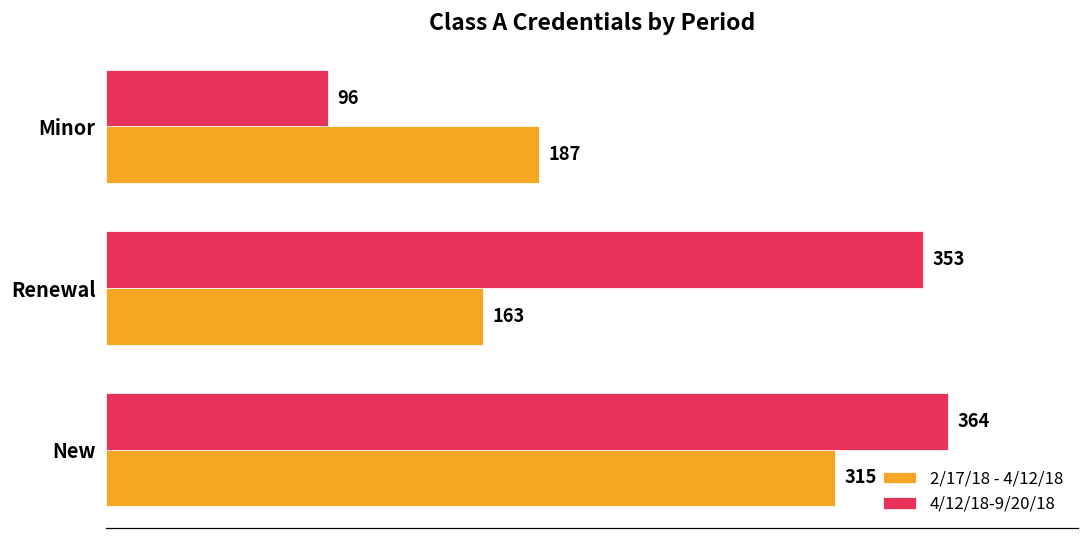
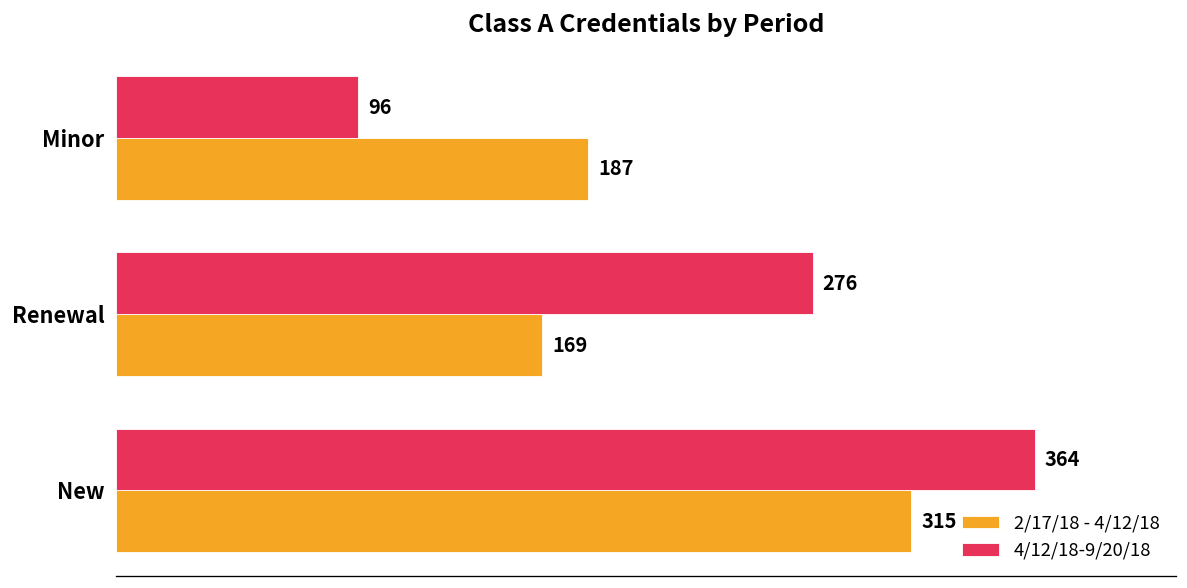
4/12/18-9/20/18, Renewal: 353 -> 276
2/17/18 - 4/12/18, Renewal: 163 -> 169
